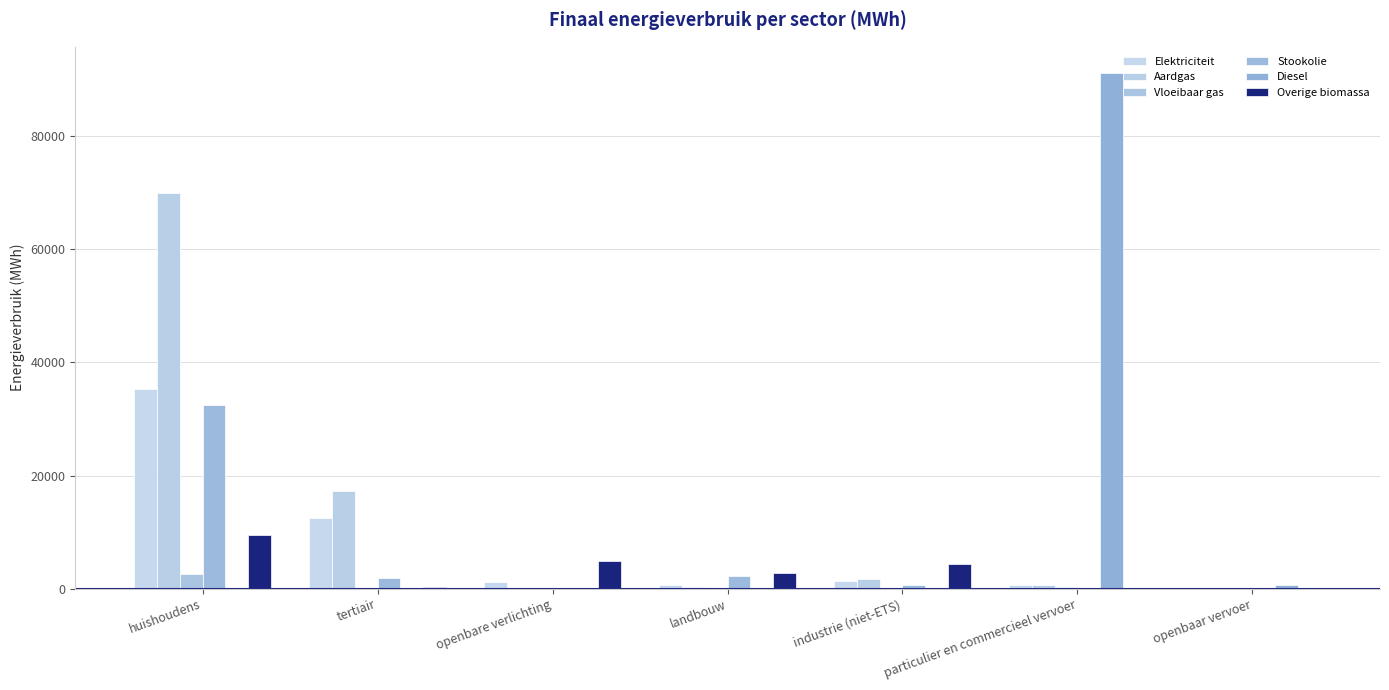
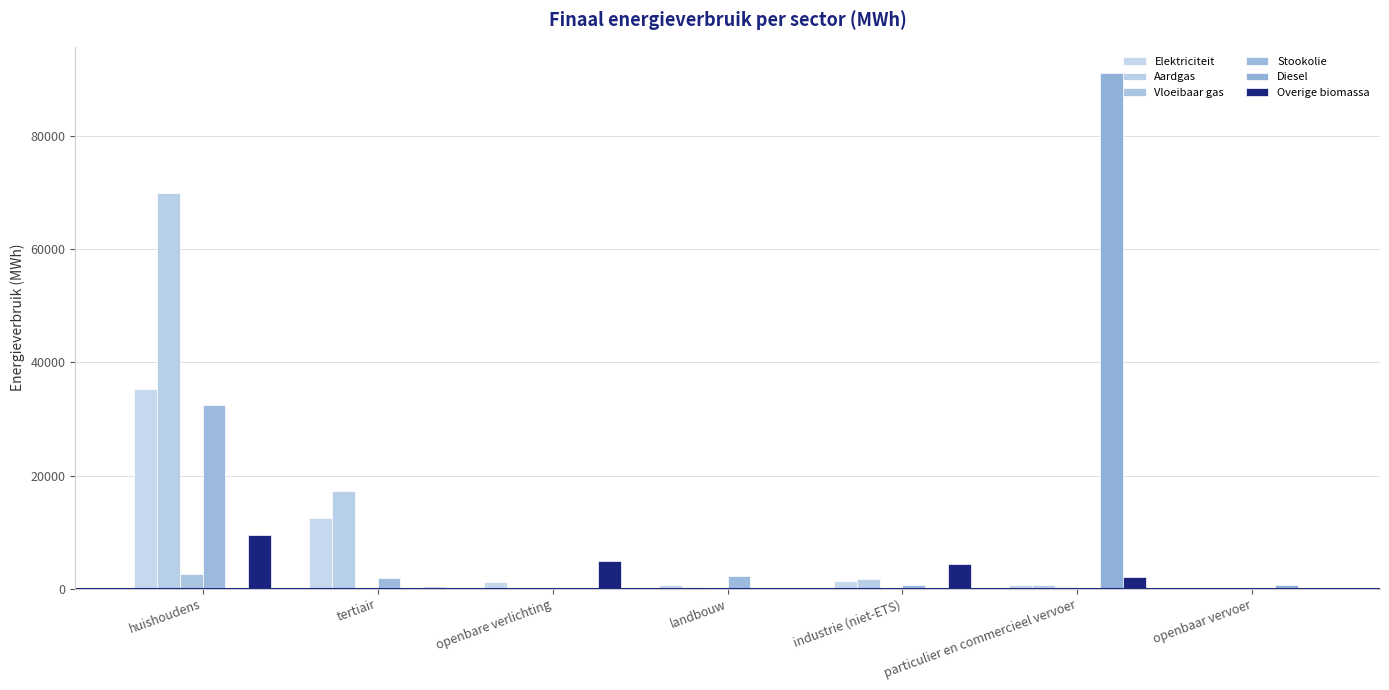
Overige biomassa, landbouw: 3000 -> 0
Overige biomassa, particulier en commercieel vervoer: 0 -> 2000
